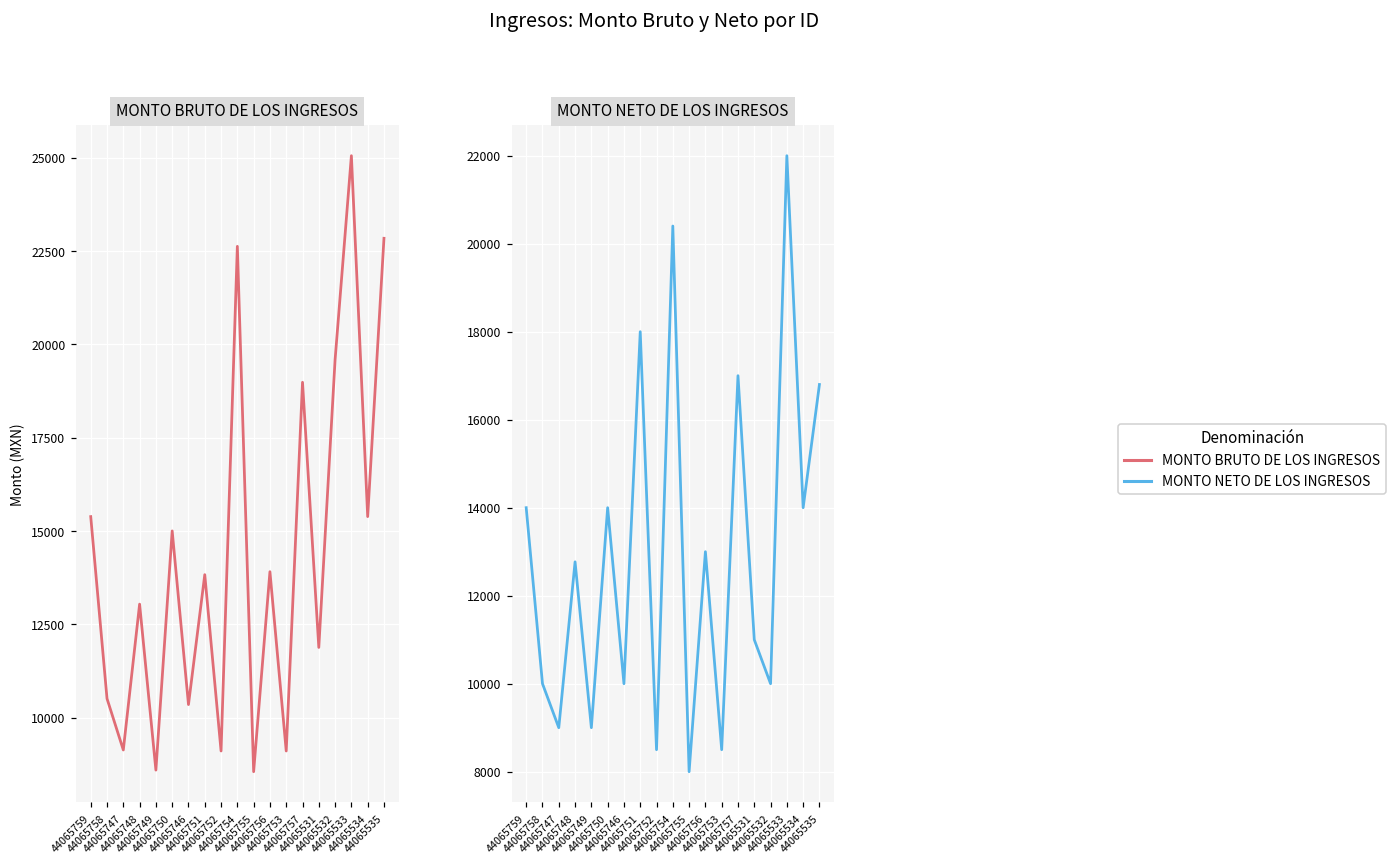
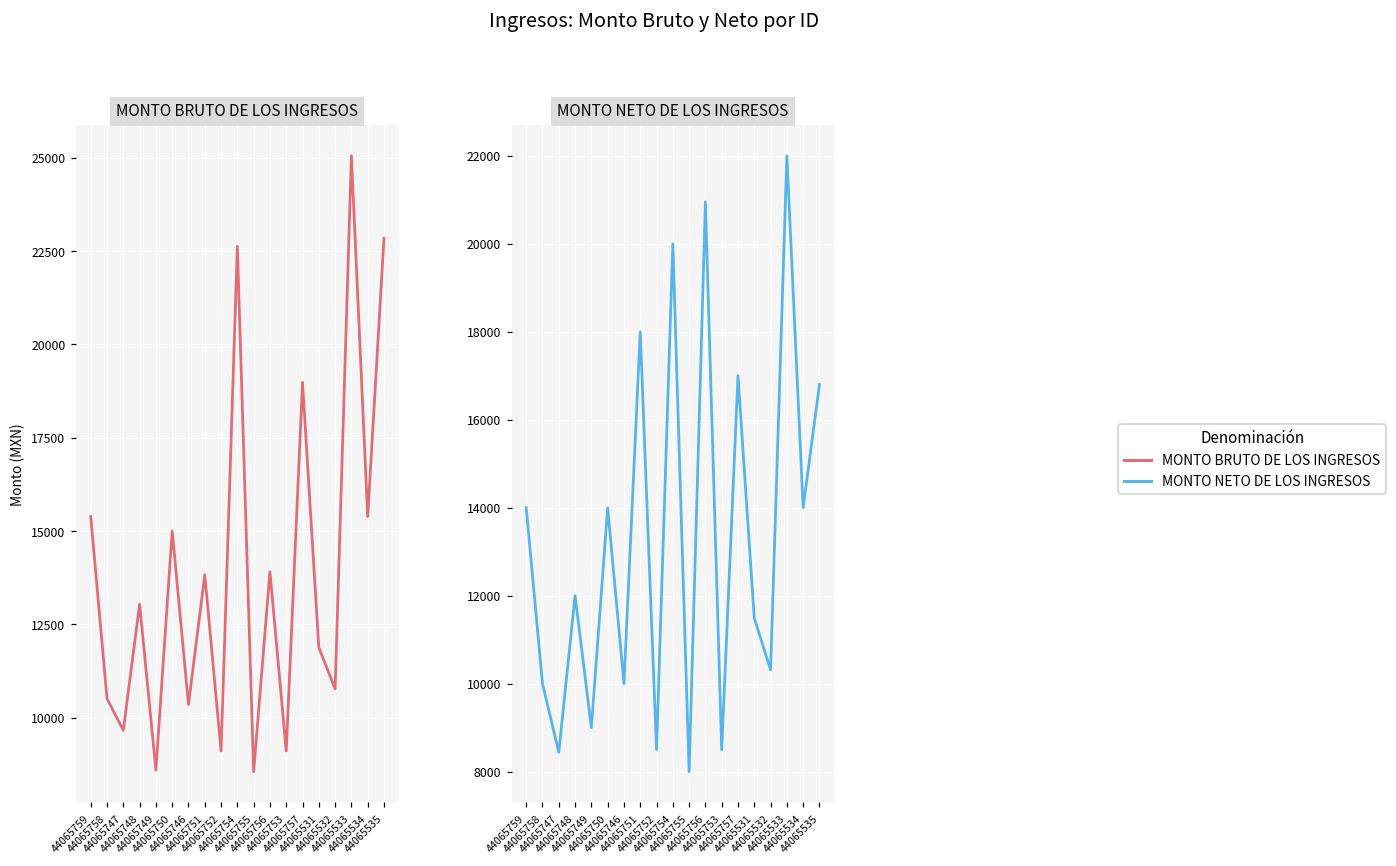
MONTO BRUTO DE LOS INGRESOS, 44065747: 9100 -> 9700
MONTO BRUTO DE LOS INGRESOS, 44065532: 19600 -> 10800
MONTO NETO DE LOS INGRESOS, 44065747: 9000 -> 8400
MONTO NETO DE LOS INGRESOS, 44065748: 12800 -> 12000
MONTO NETO DE LOS INGRESOS, 44065754: 20400 -> 20000
MONTO NETO DE LOS INGRESOS, 44065756: 13000 -> 21000
MONTO NETO DE LOS INGRESOS, 44065531: 11000 -> 11500
MONTO NETO DE LOS INGRESOS, 44065532: 10000 -> 10300
